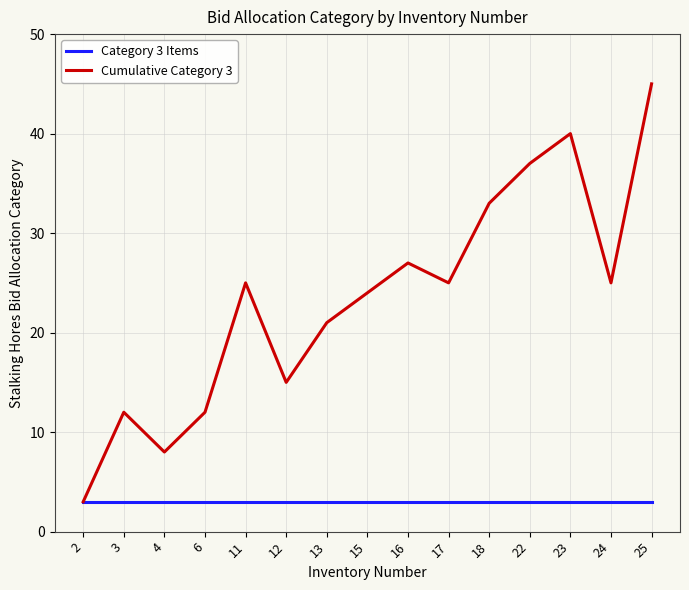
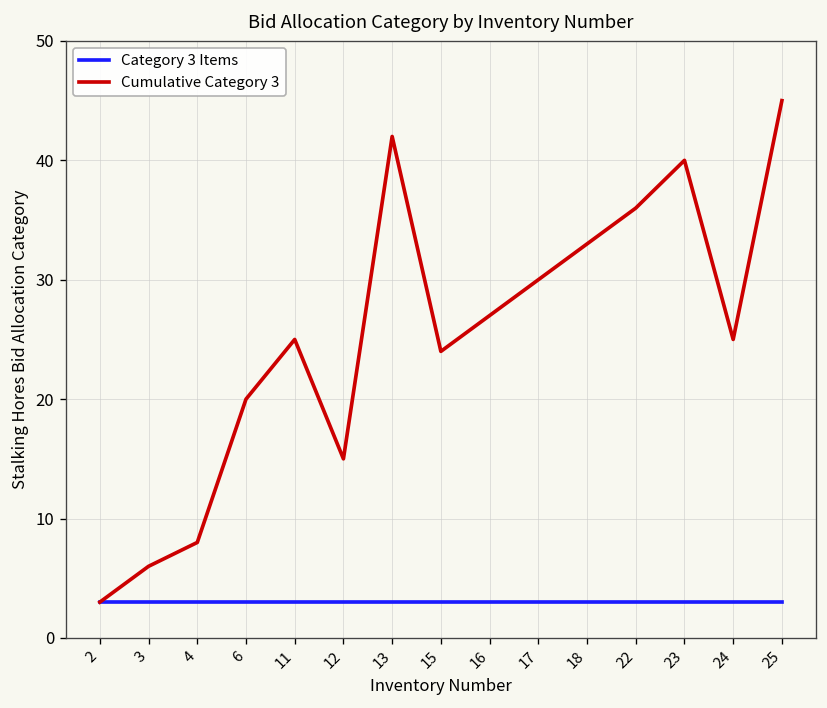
Cumulative Category 3, 3: 12 -> 6
Cumulative Category 3, 6: 12 -> 20
Cumulative Category 3, 13: 21 -> 42
Cumulative Category 3, 17: 25 -> 30
Cumulative Category 3, 22: 37 -> 36
